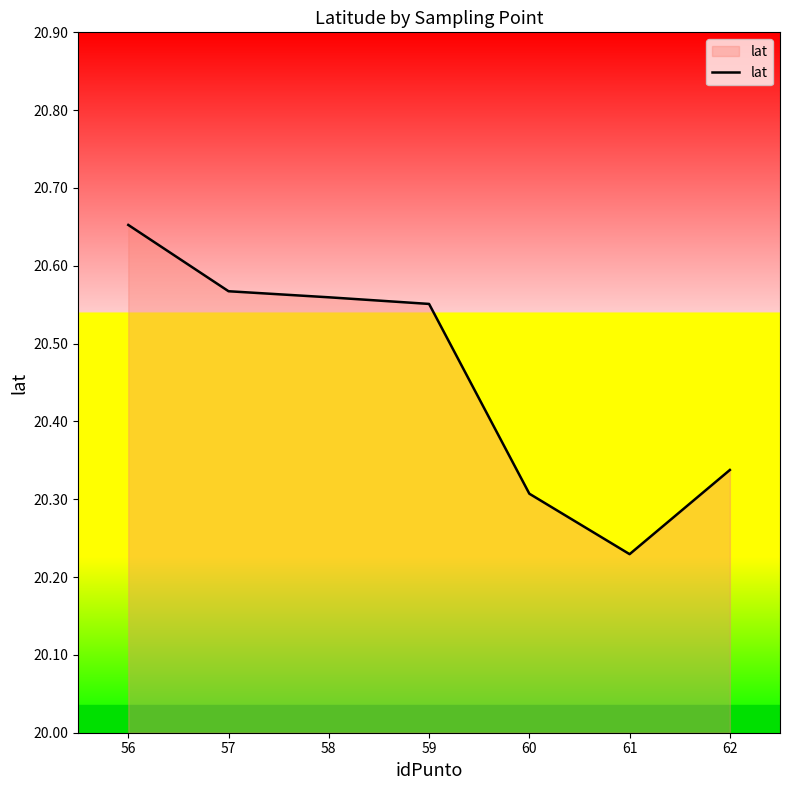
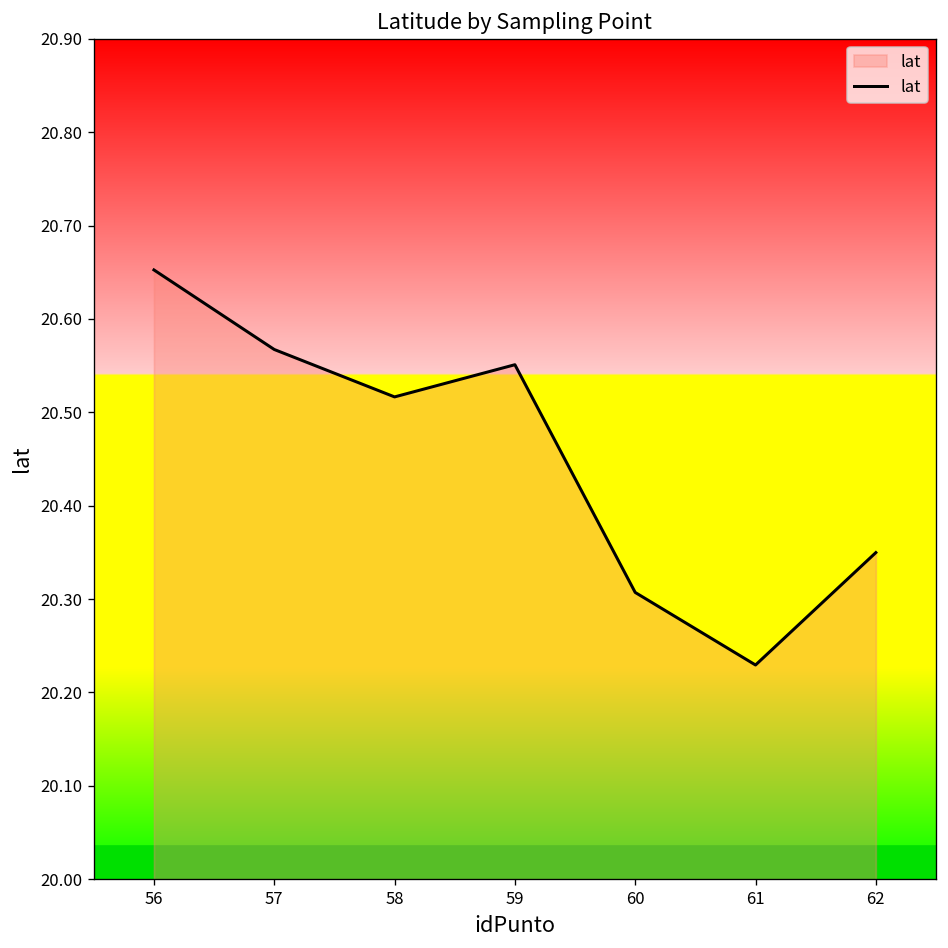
58: 20.56 -> 20.52
62: 20.34 -> 20.35
